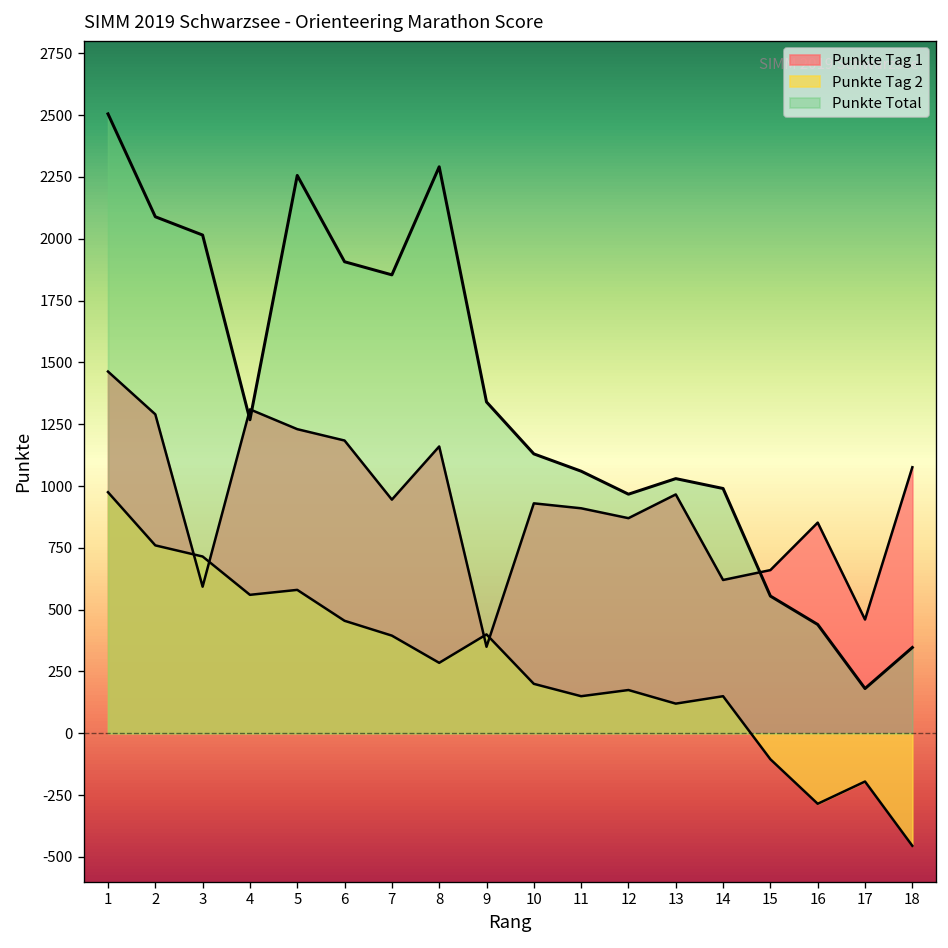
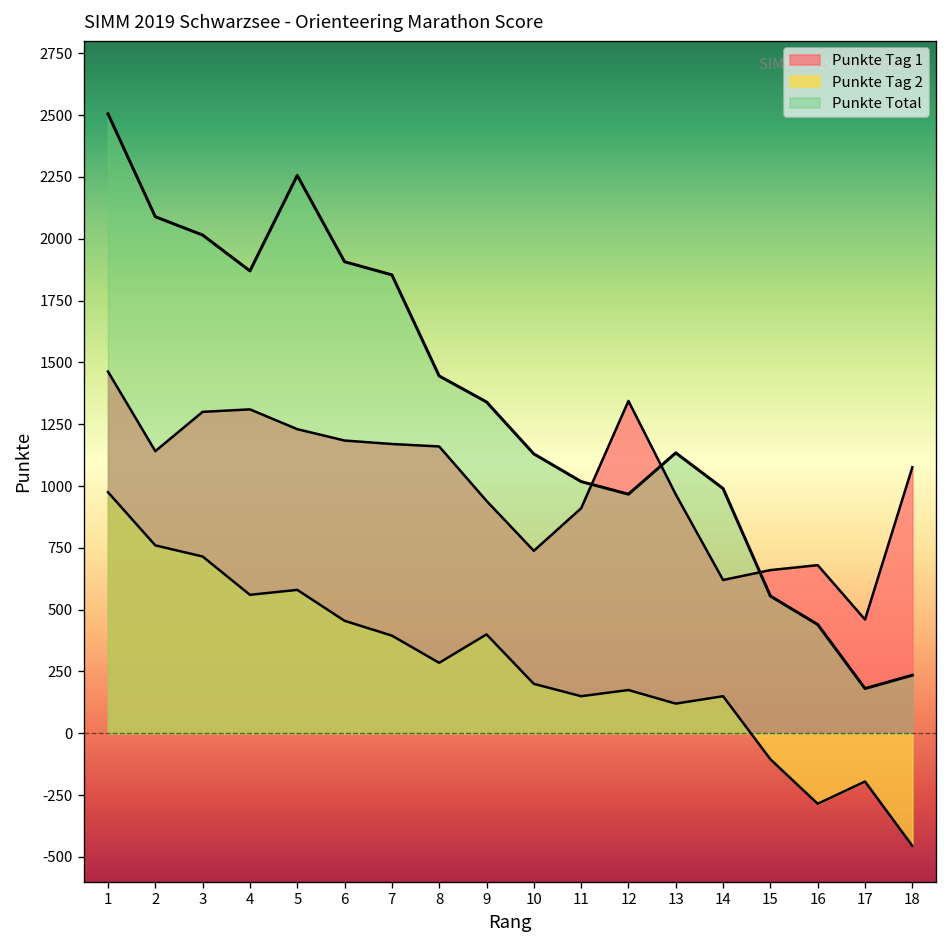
Punkte Tag 1, 2: 1290 -> 1140
Punkte Tag 1, 3: 590 -> 1300
Punkte Total, 4: 1270 -> 1870
Punkte Tag 1, 7: 950 -> 1170
Punkte Total, 8: 2290 -> 1450
Punkte Tag 1, 9: 350 -> 940
Punkte Tag 1, 10: 930 -> 740
Punkte Total, 11: 1060 -> 1020
Punkte Tag 1, 12: 870 -> 1340
Punkte Total, 13: 1030 -> 1130
Punkte Tag 1, 16: 850 -> 680
Punkte Total, 18: 350 -> 240
